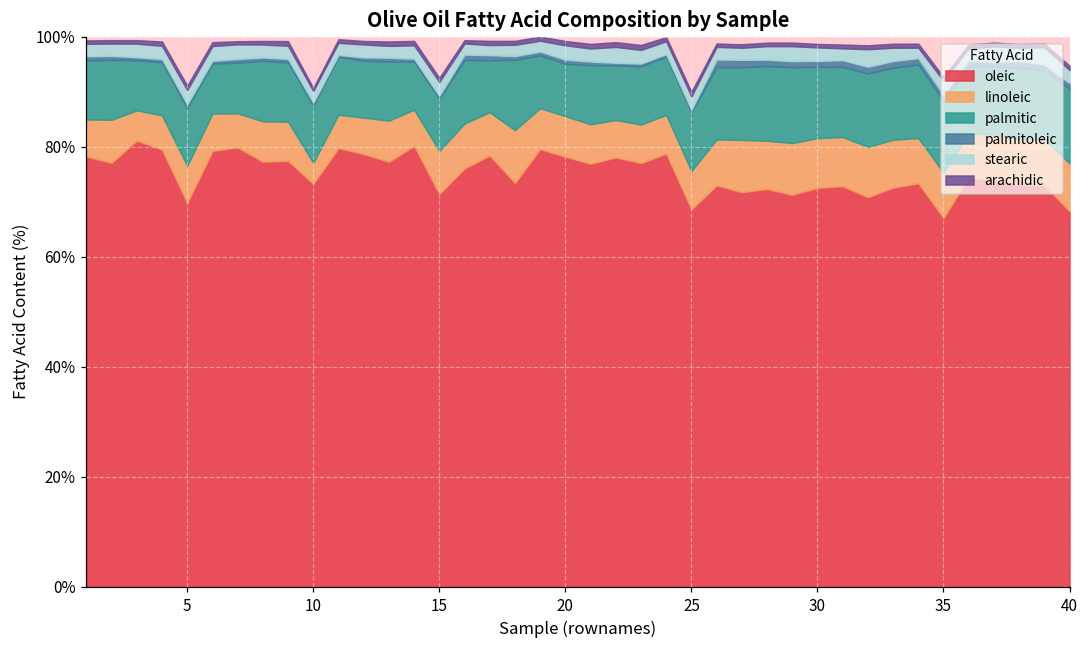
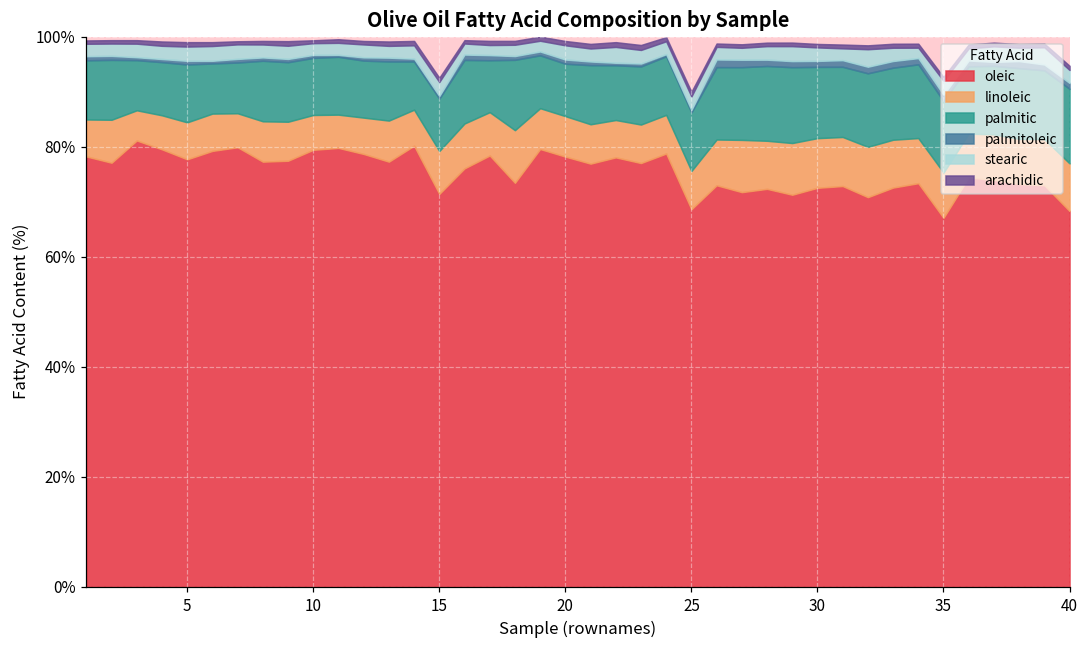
oleic, 5: 70% -> 78%
oleic, 10: 73% -> 79%
linoleic, 10: 4% -> 6%
